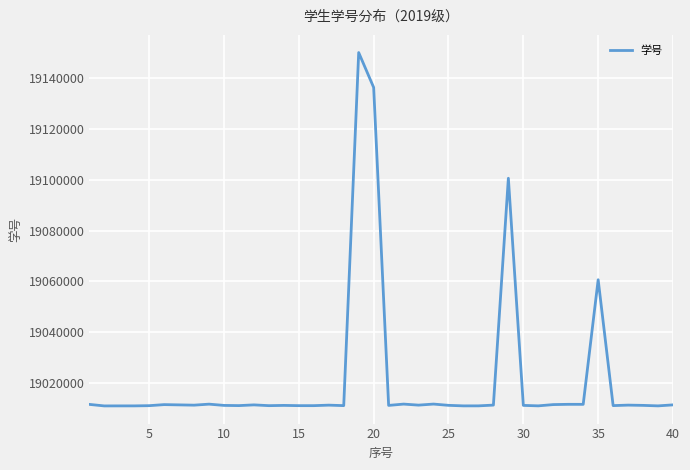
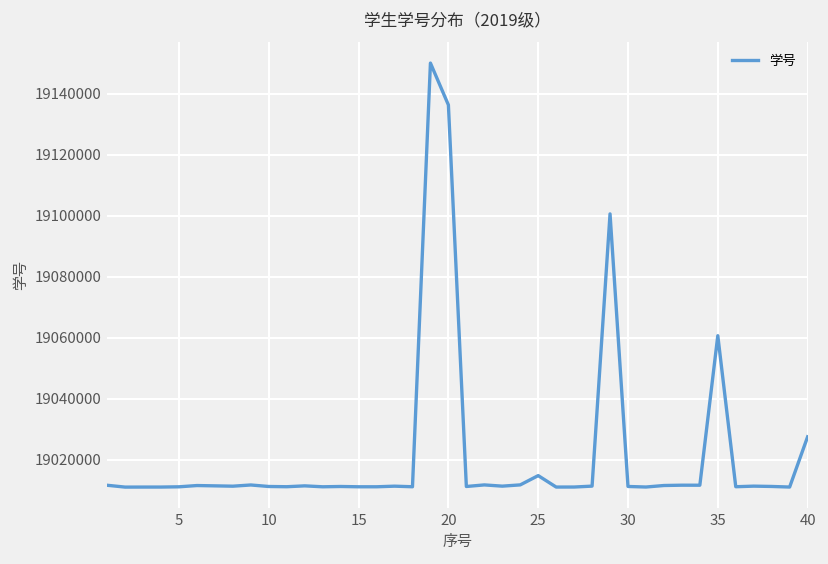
25: 19011000 -> 19015000
40: 19011000 -> 19028000
